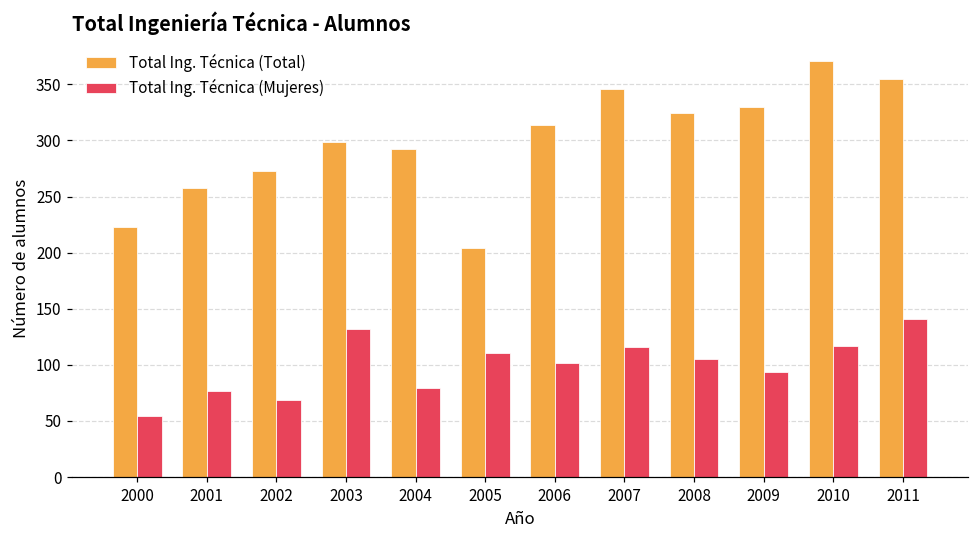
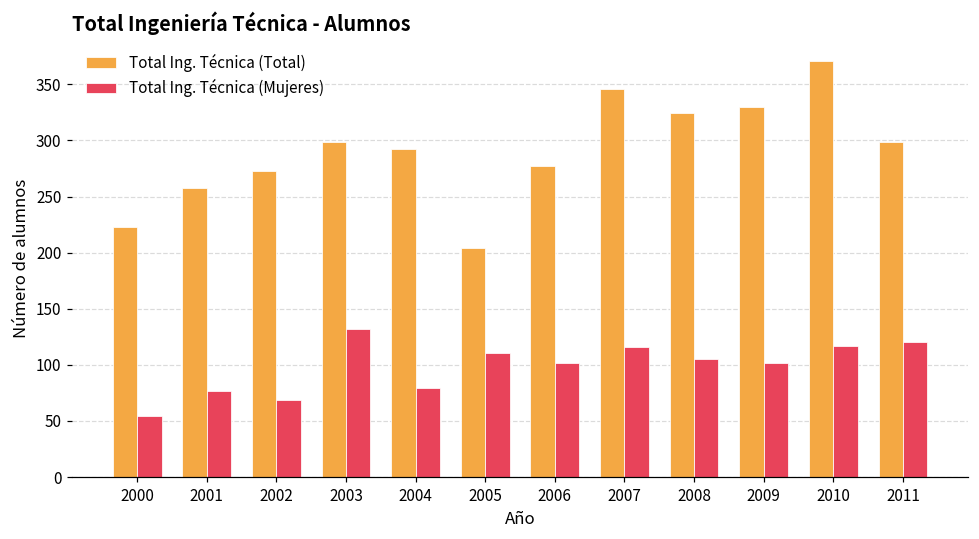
Total Ing. Técnica (Total), 2006: 314 -> 277
Total Ing. Técnica (Mujeres), 2009: 94 -> 102
Total Ing. Técnica (Total), 2011: 355 -> 299
Total Ing. Técnica (Mujeres), 2011: 141 -> 120
